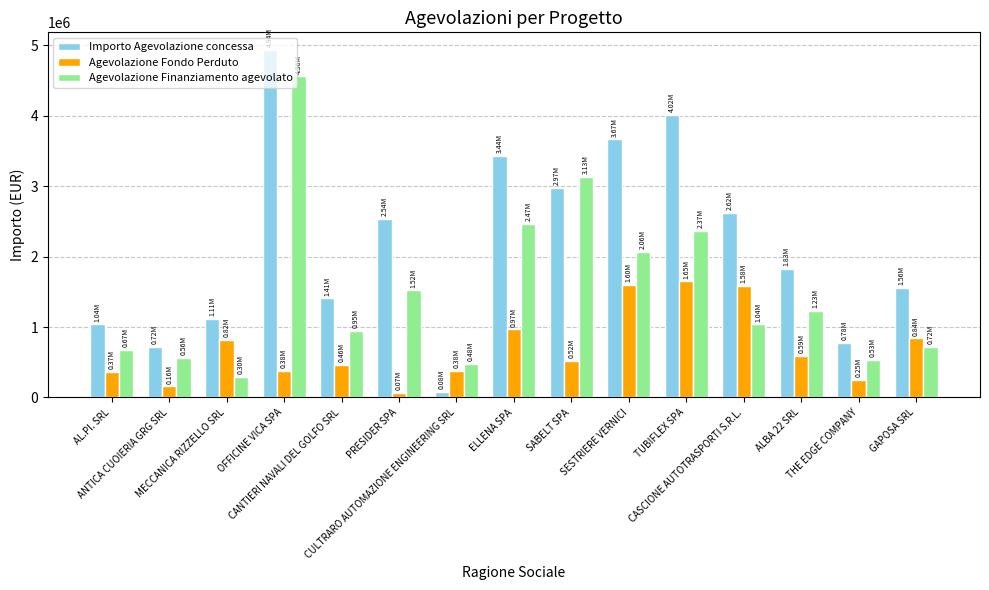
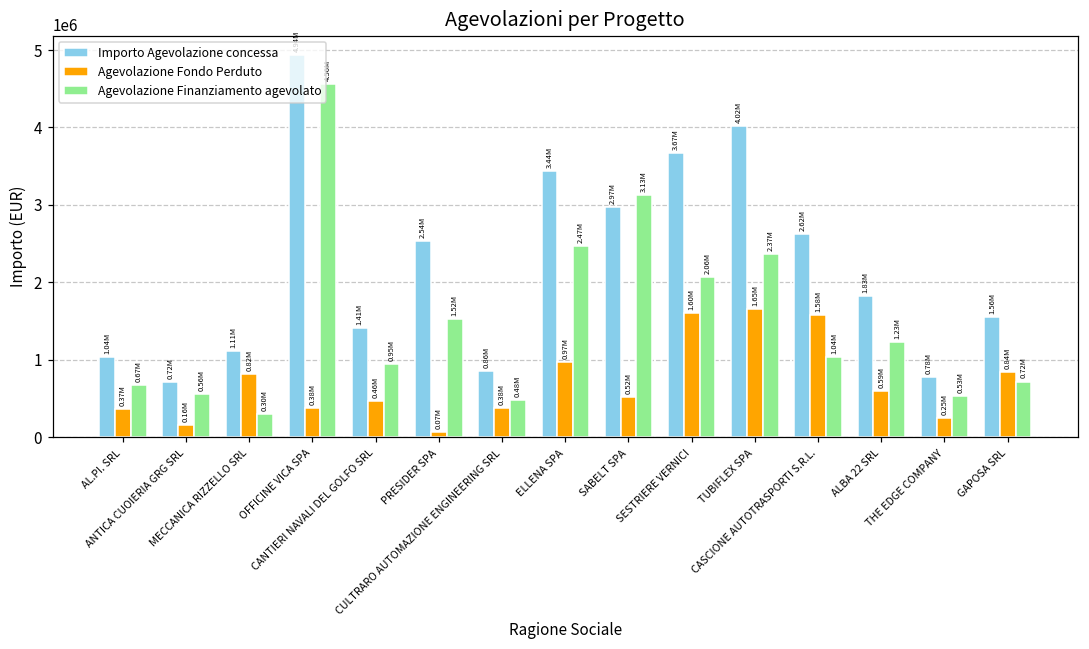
Importo Agevolazione concessa, CULTRARO AUTOMAZIONE ENGINEERING SRL: 0.08M -> 0.86M
